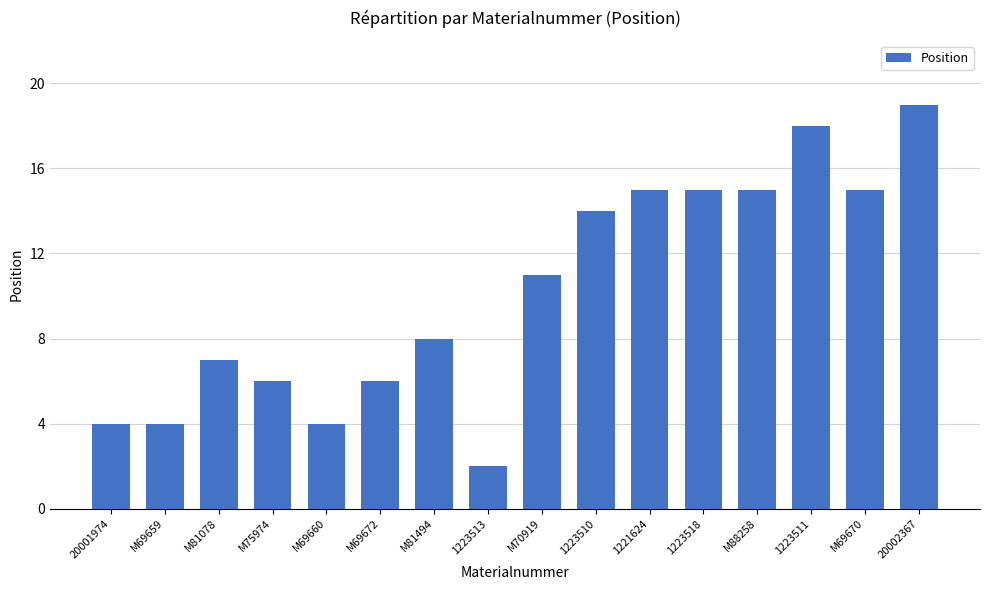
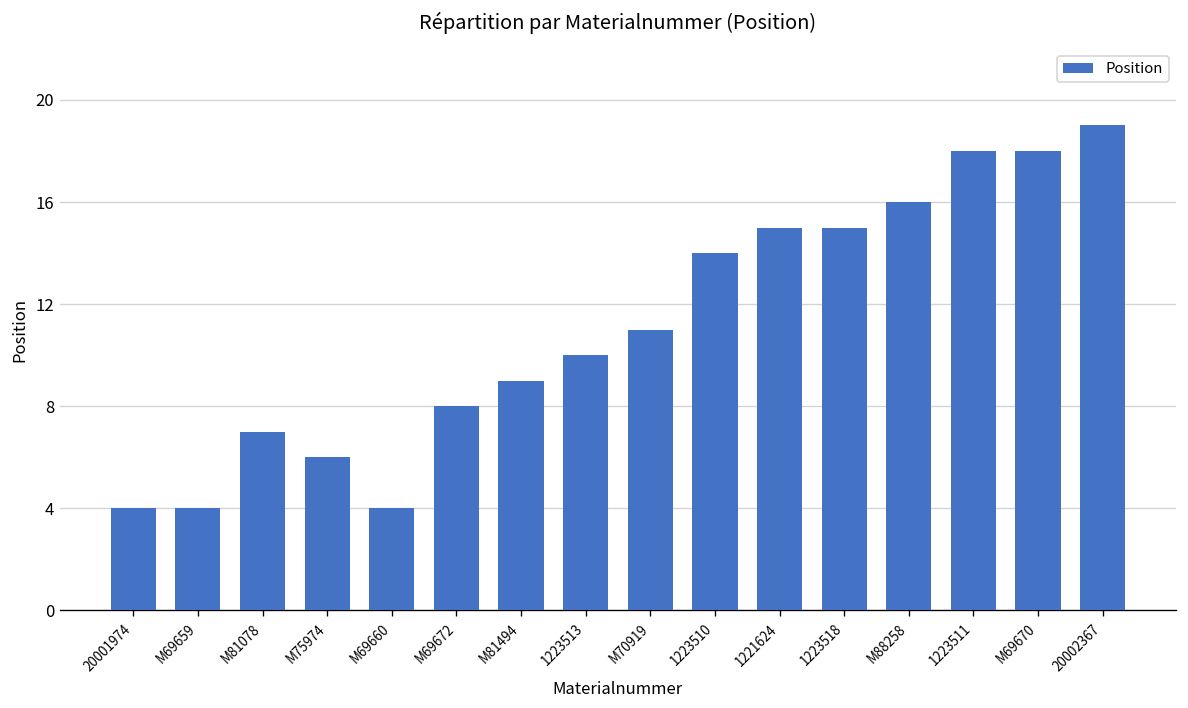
M69672: 6 -> 8
M81494: 8 -> 9
1223513: 2 -> 10
M88258: 15 -> 16
M69670: 15 -> 18
